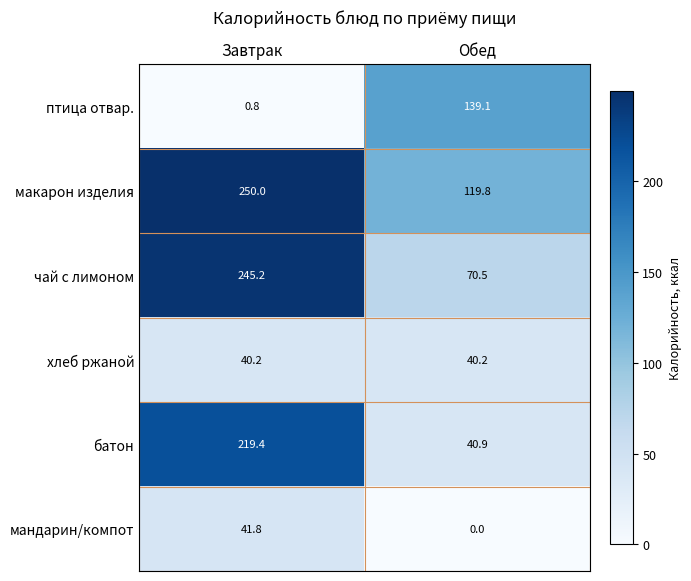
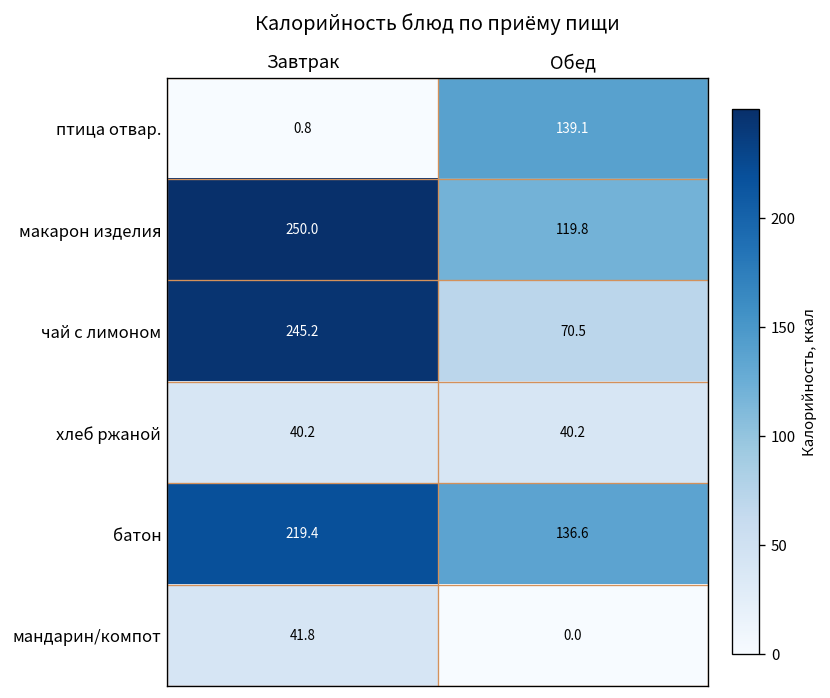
батон, Обед: 40.9 -> 136.6
